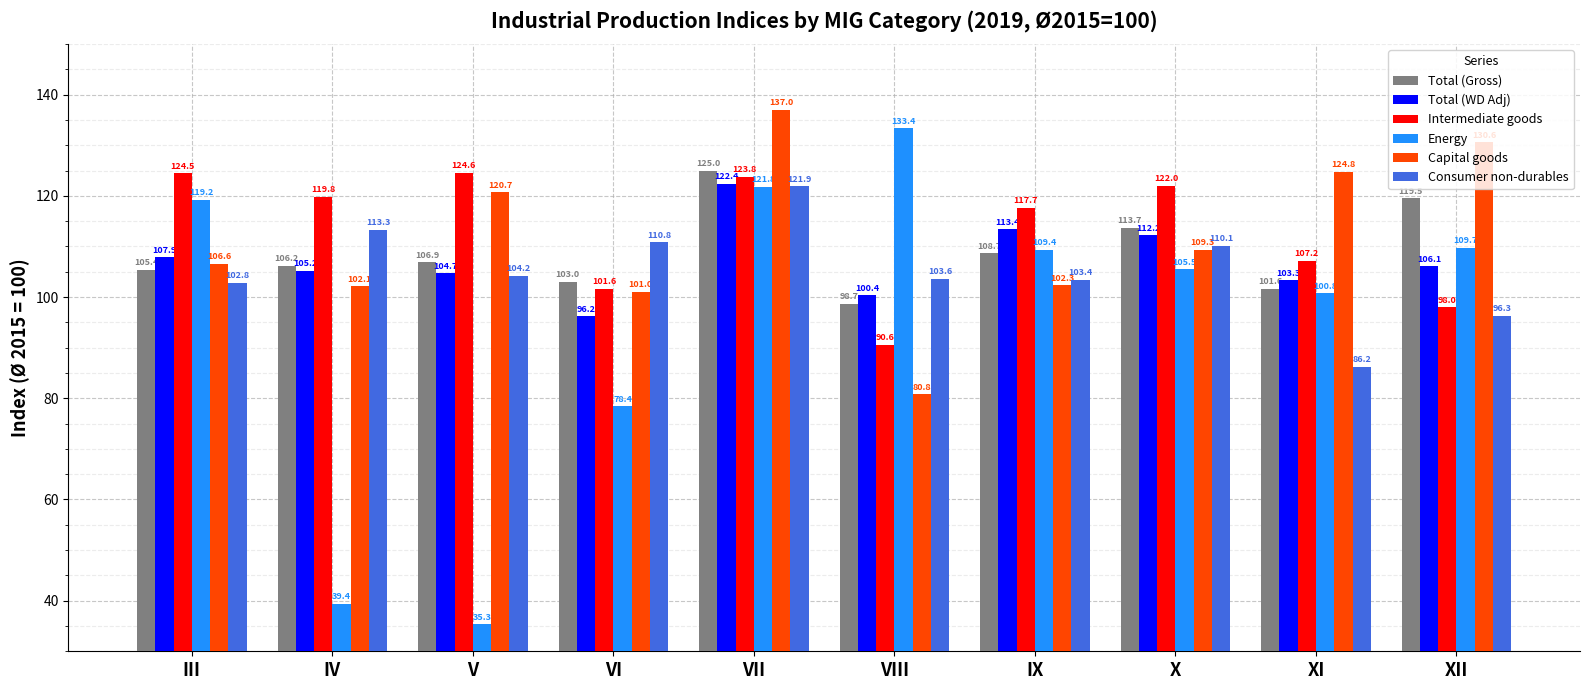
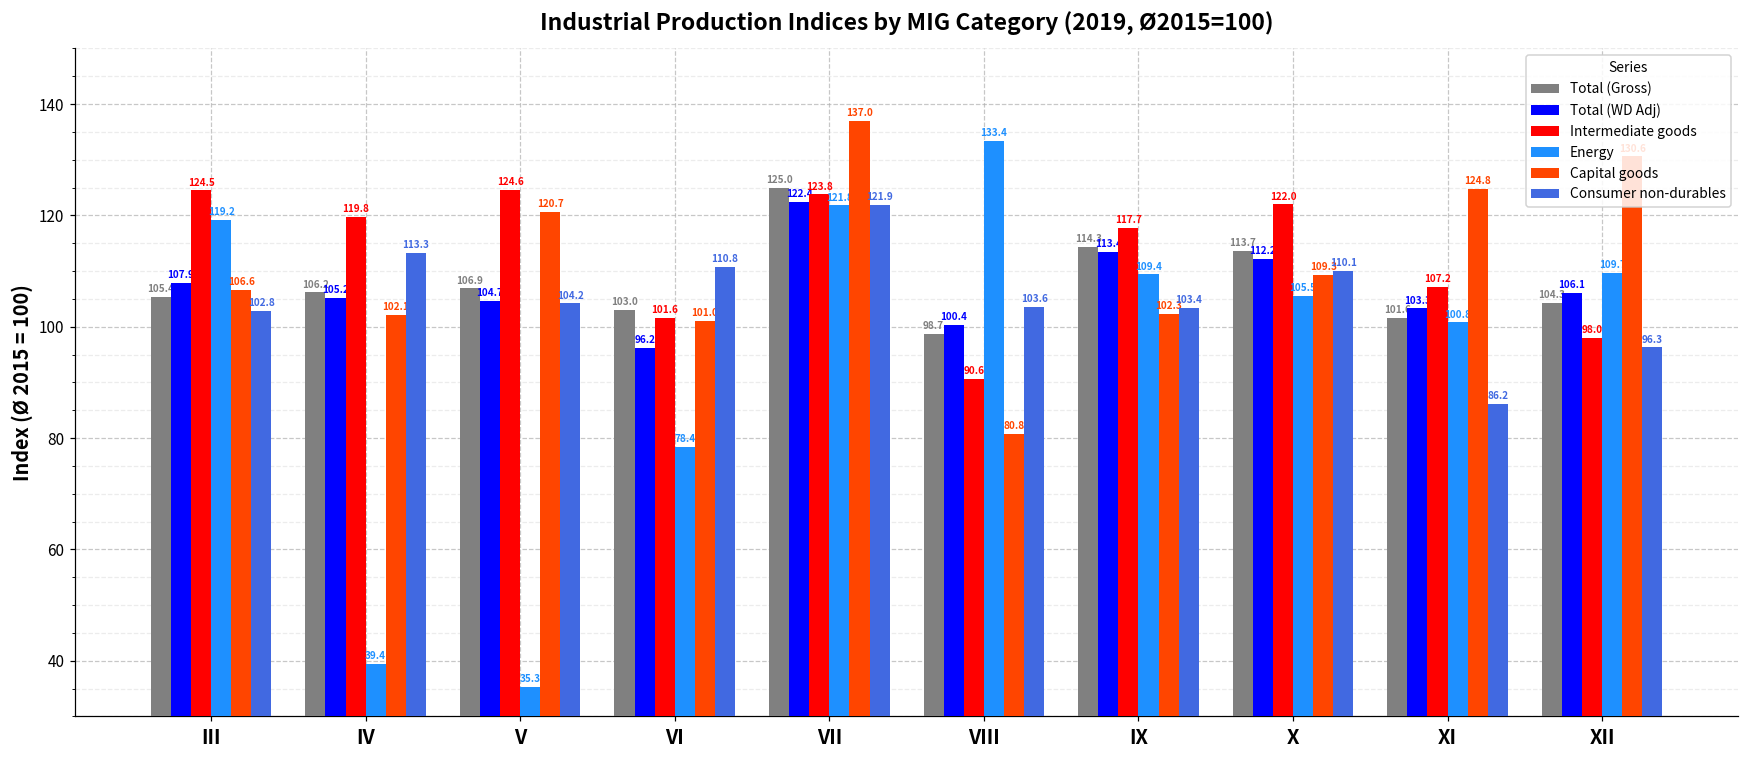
Total (Gross), IX: 108.7 -> 114.3
Total (Gross), XII: 120 -> 104
